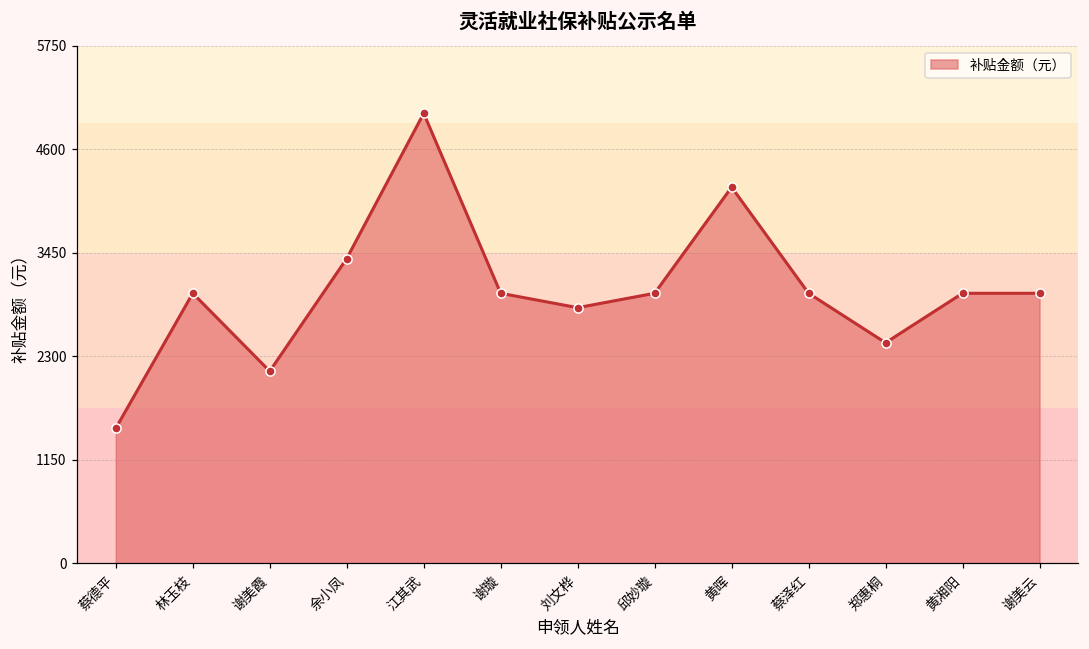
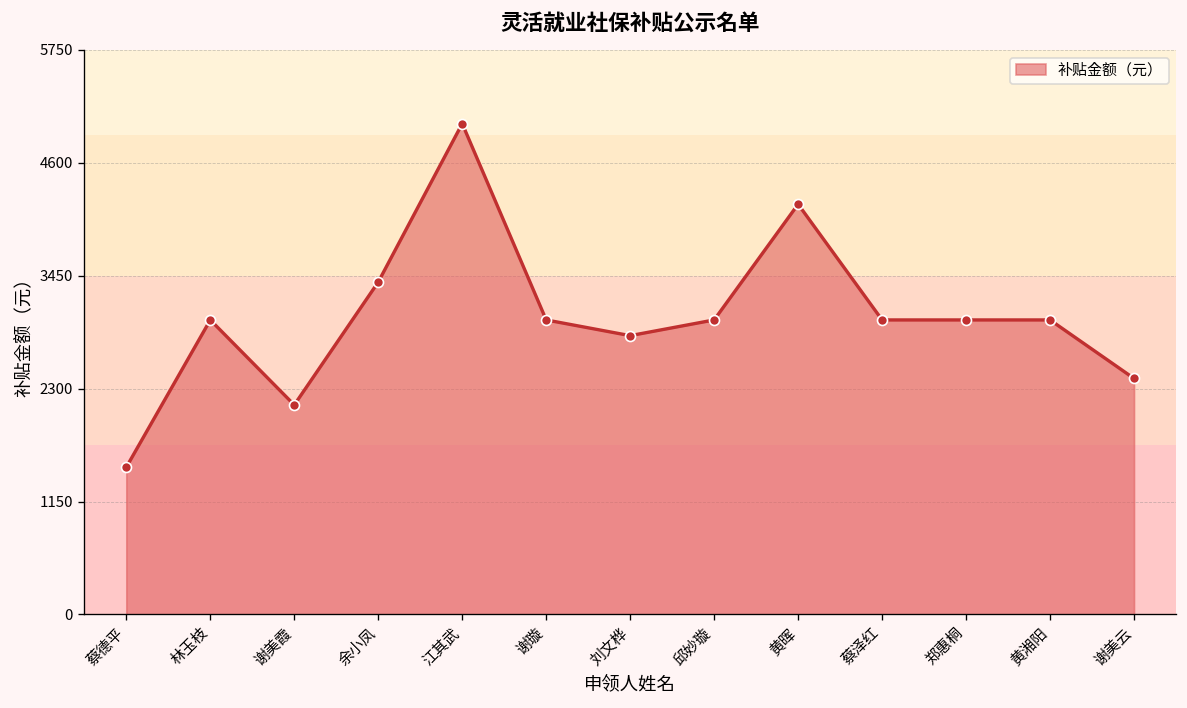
郑惠桐: 2500 -> 3000
谢美云: 3000 -> 2400
